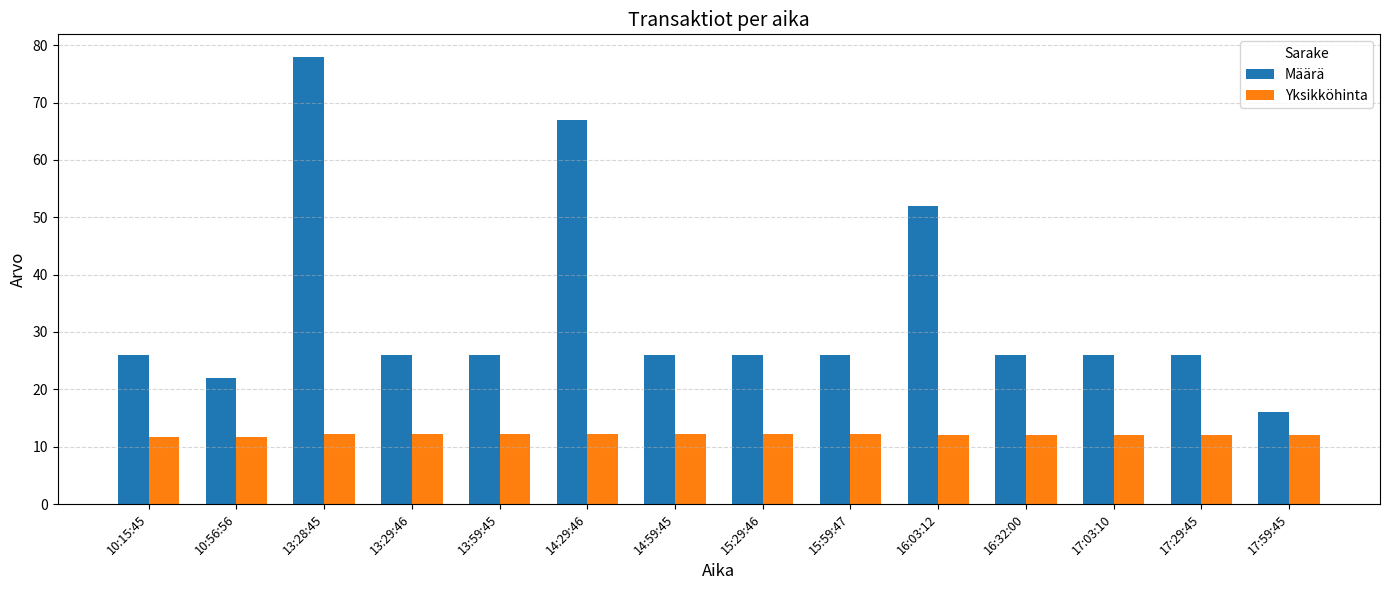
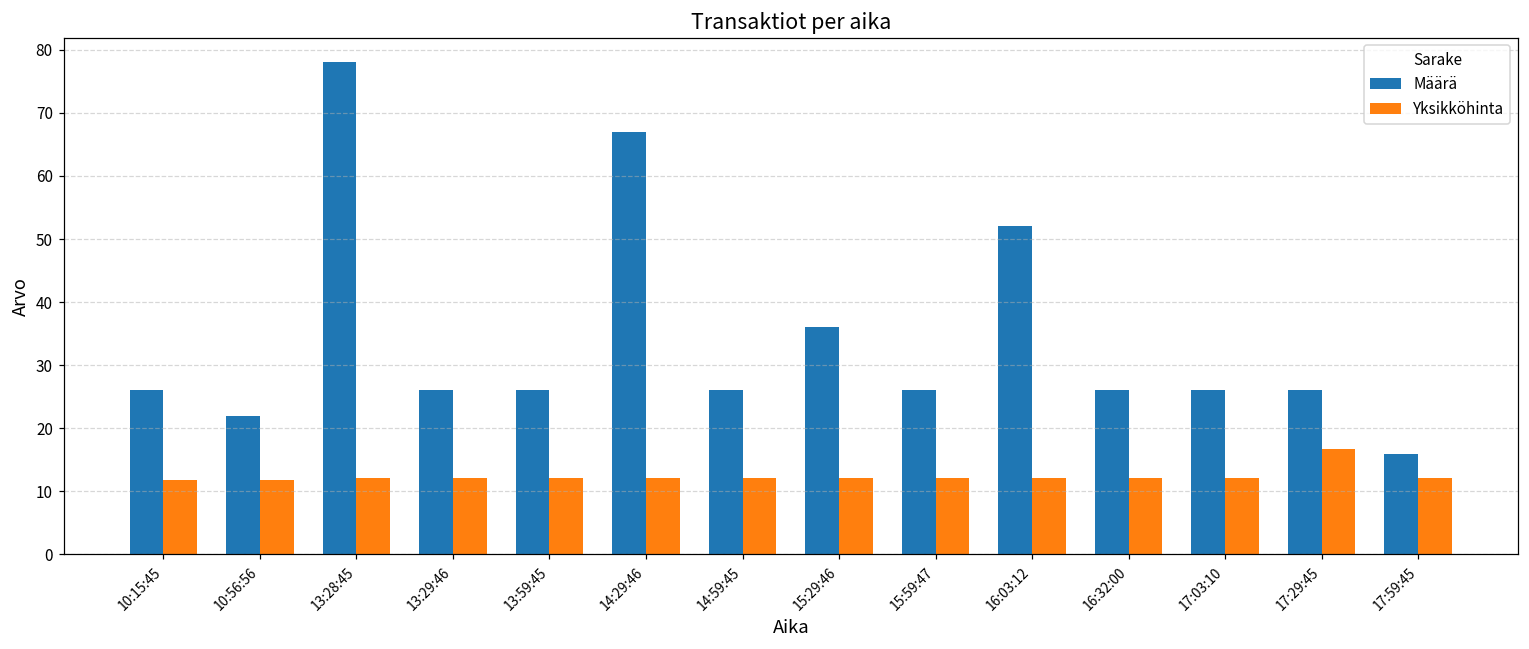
Määrä, 15:29:46: 26 -> 36
Yksikköhinta, 17:29:45: 12 -> 17
